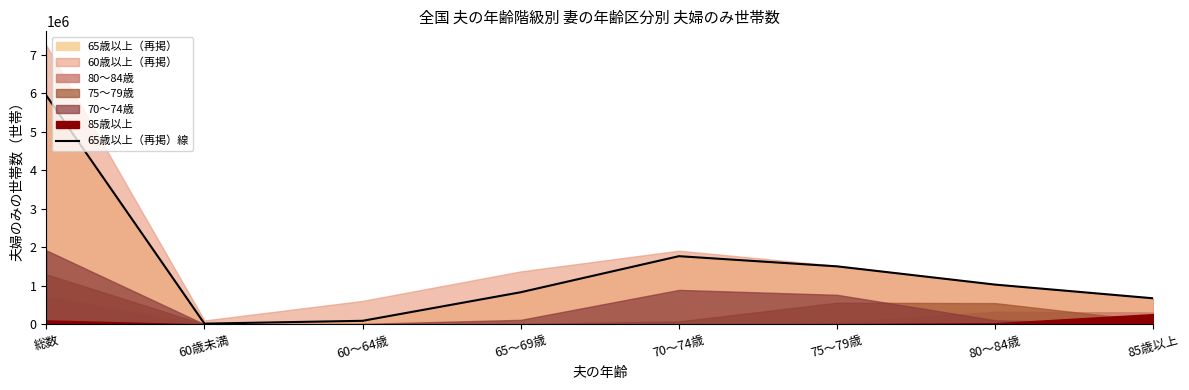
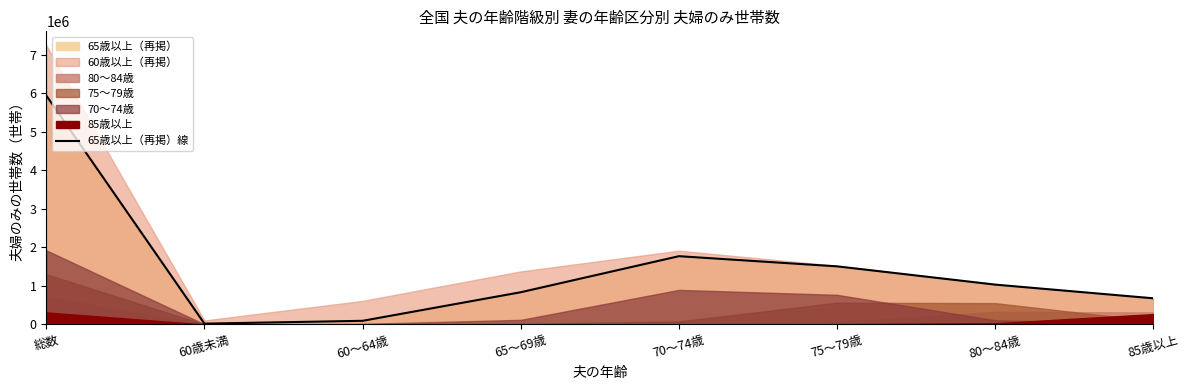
85歳以上, 総数: 100000 -> 300000
